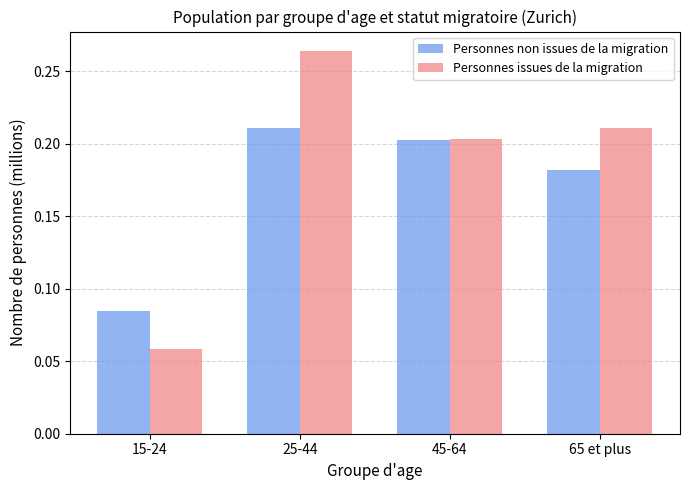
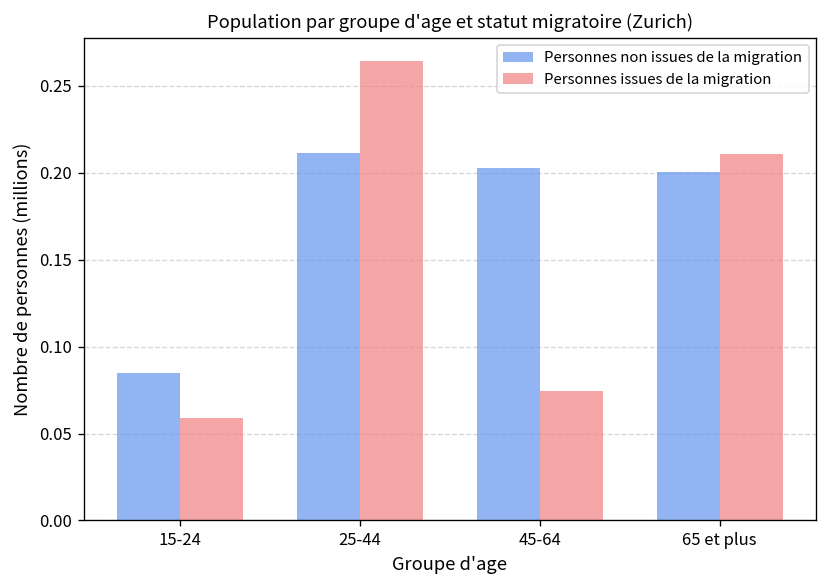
Personnes issues de la migration, 45-64: 0.203 -> 0.074
Personnes non issues de la migration, 65 et plus: 0.182 -> 0.200
